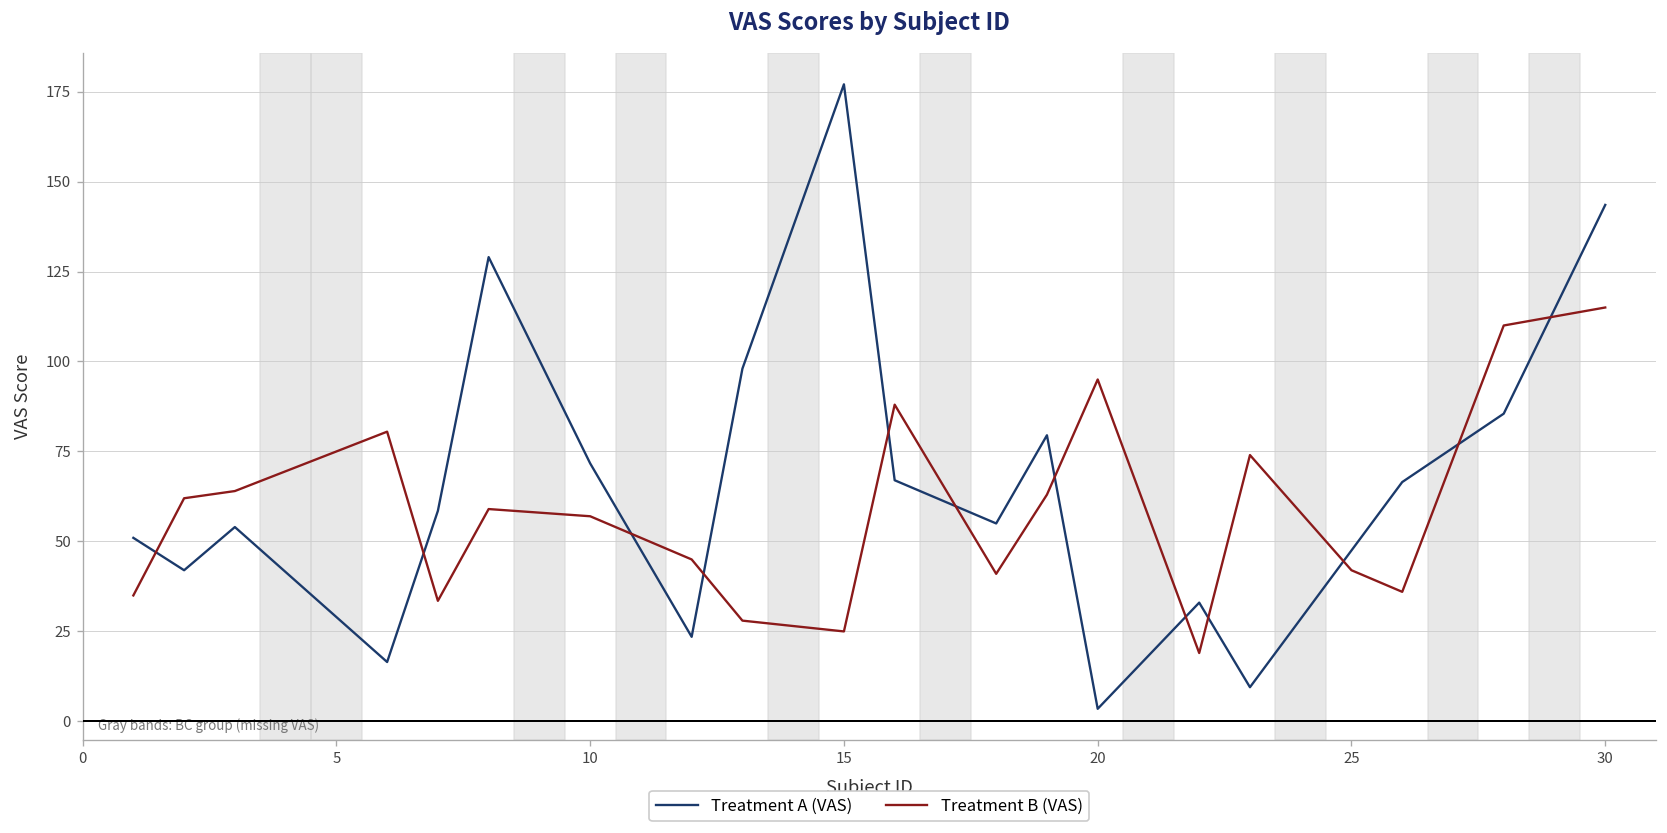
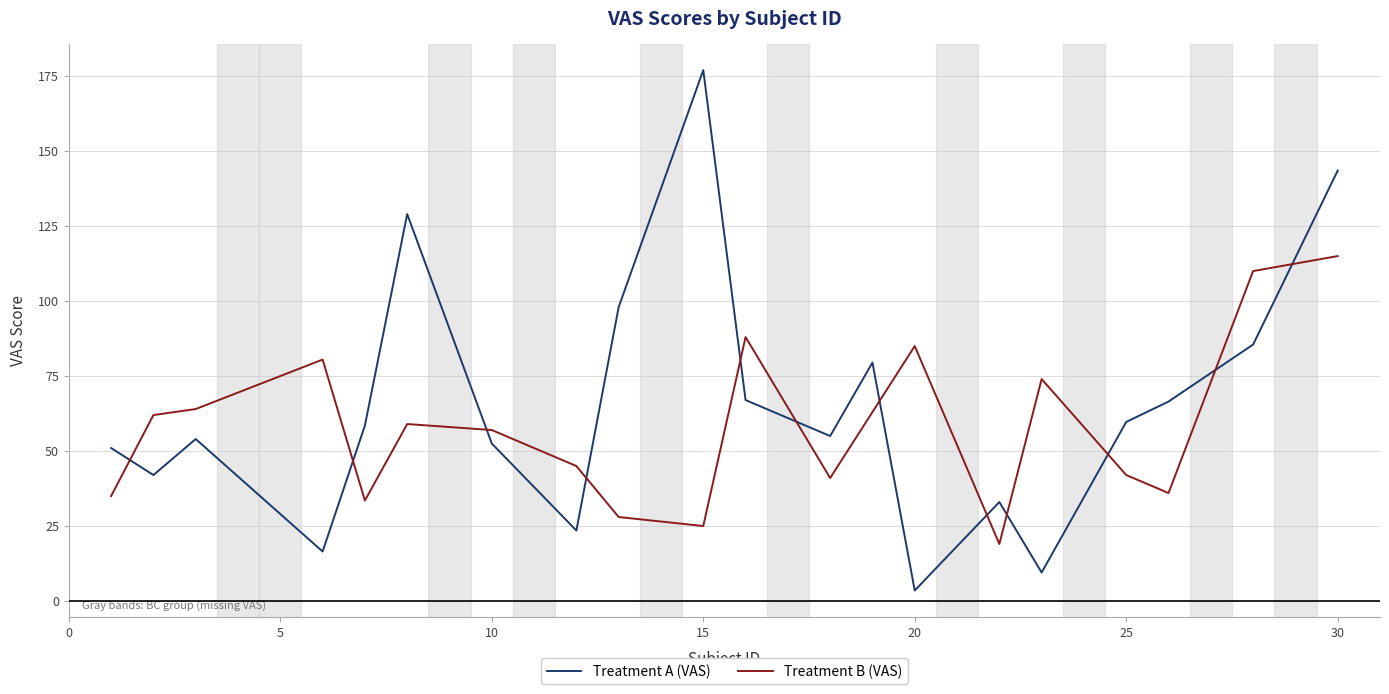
Treatment A (VAS), 10: 72 -> 53
Treatment B (VAS), 20: 95 -> 85
Treatment A (VAS), 25: 48 -> 60
